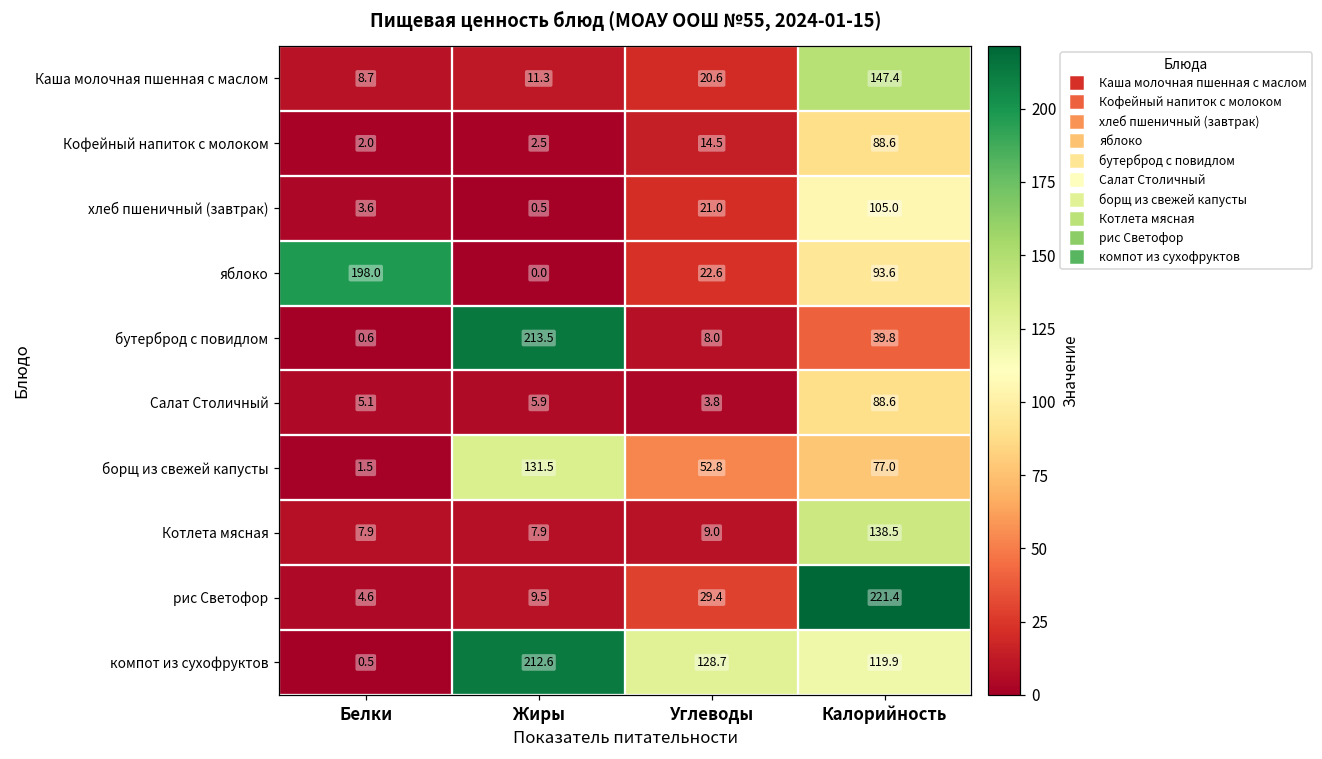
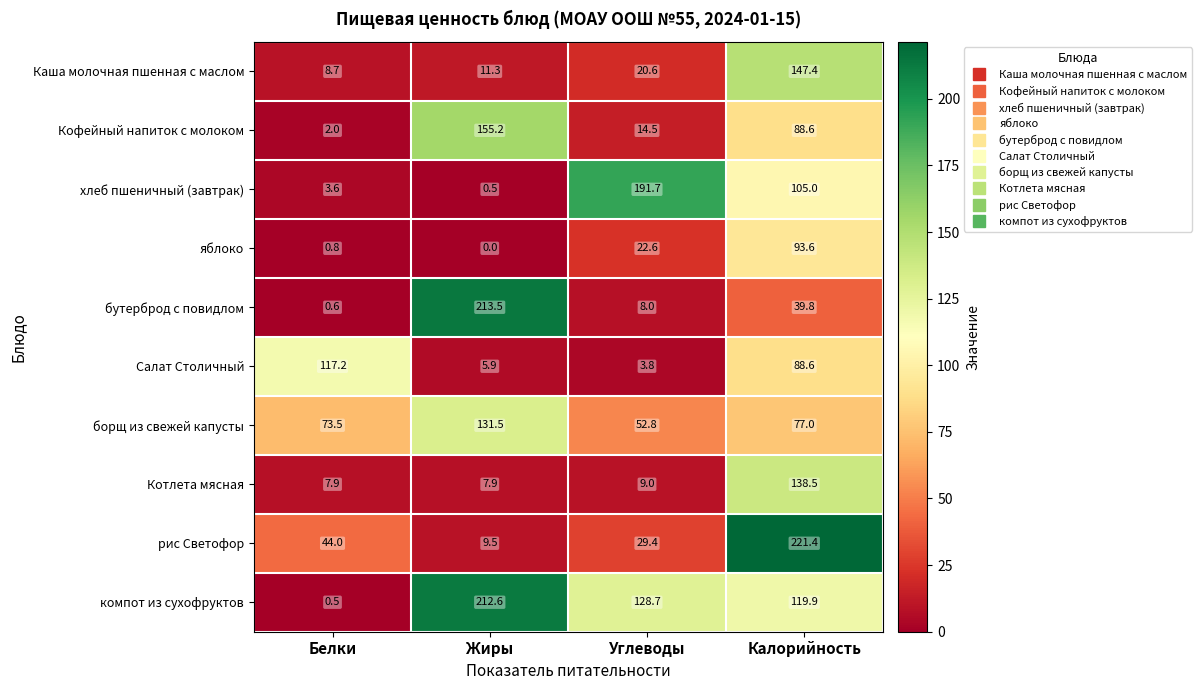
Кофейный напиток с молоком, Жиры: 2.5 -> 155.2
хлеб пшеничный (завтрак), Углеводы: 21.0 -> 191.7
яблоко, Белки: 198.0 -> 0.8
Салат Столичный, Белки: 5.1 -> 117.2
борщ из свежей капусты, Белки: 1.5 -> 73.5
рис Светофор, Белки: 4.6 -> 44.0
